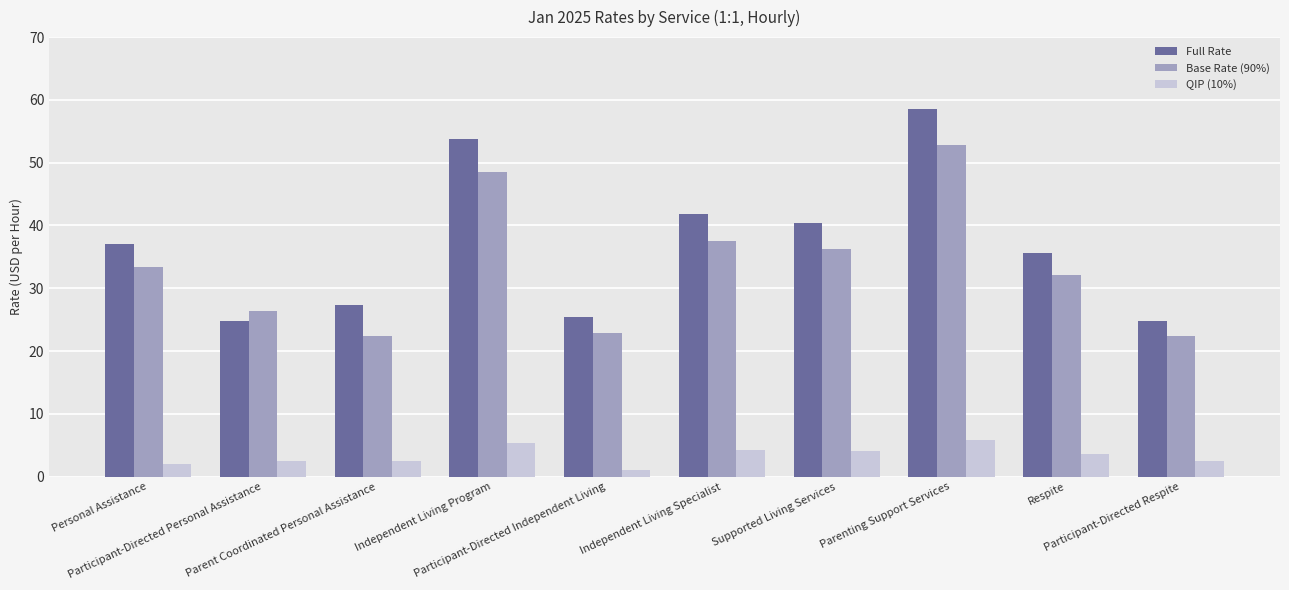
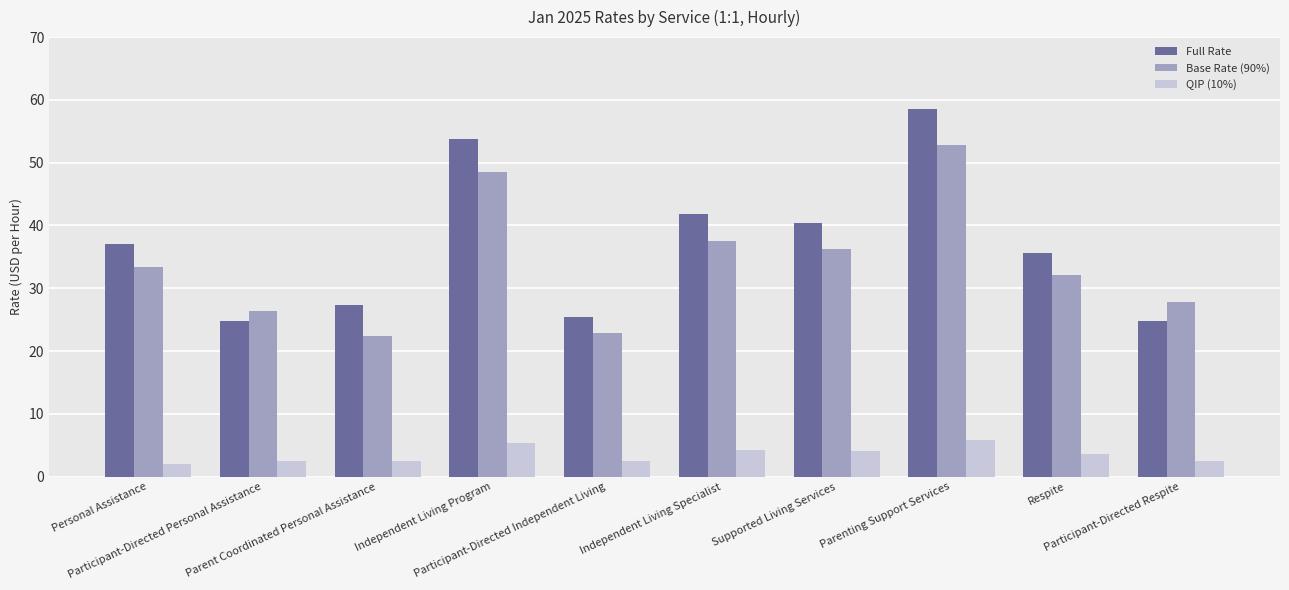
QIP (10%), Participant-Directed Independent Living: 1 -> 3
Base Rate (90%), Participant-Directed Respite: 22 -> 28
